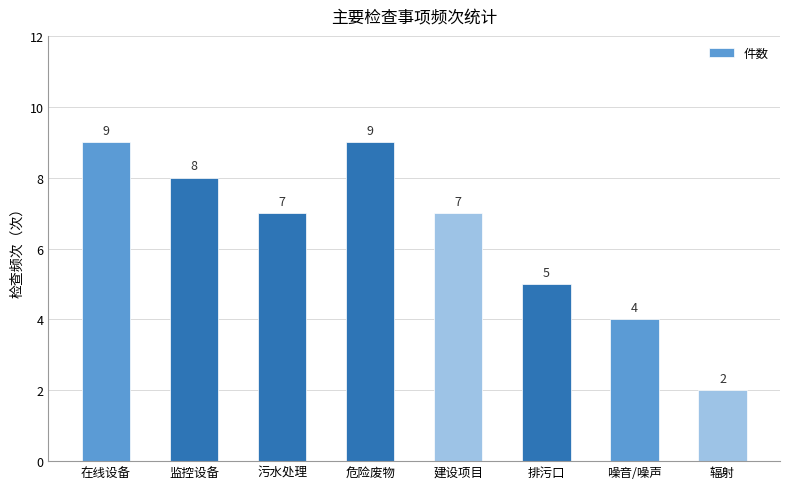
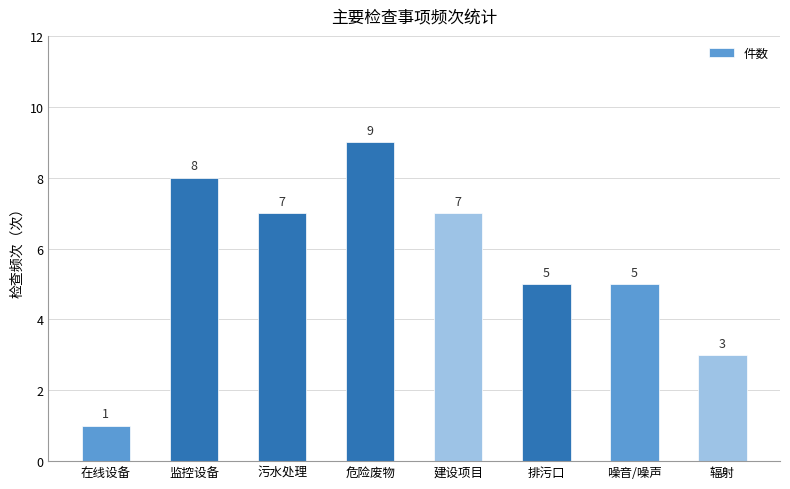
在线设备: 9 -> 1
噪音/噪声: 4 -> 5
辐射: 2 -> 3
